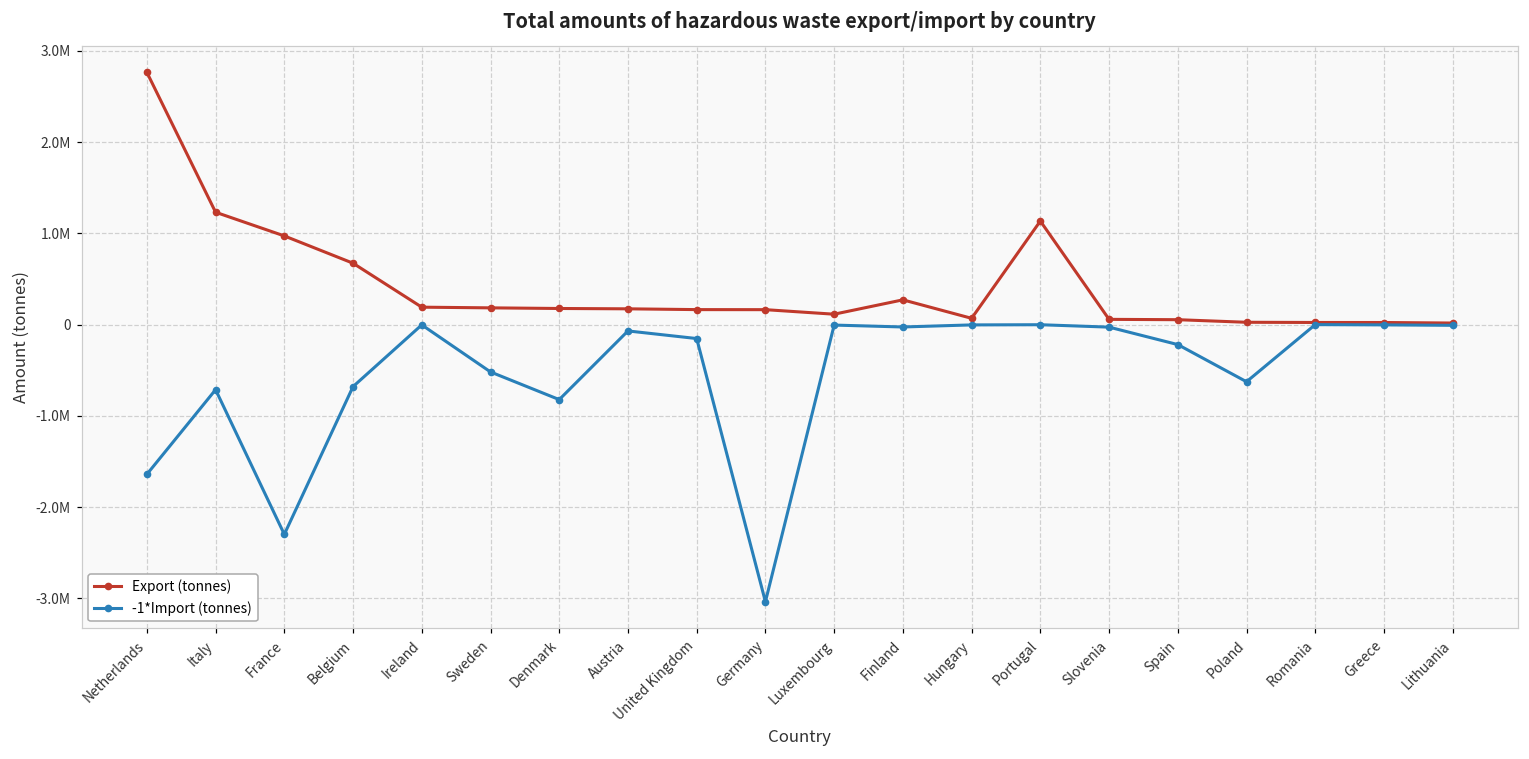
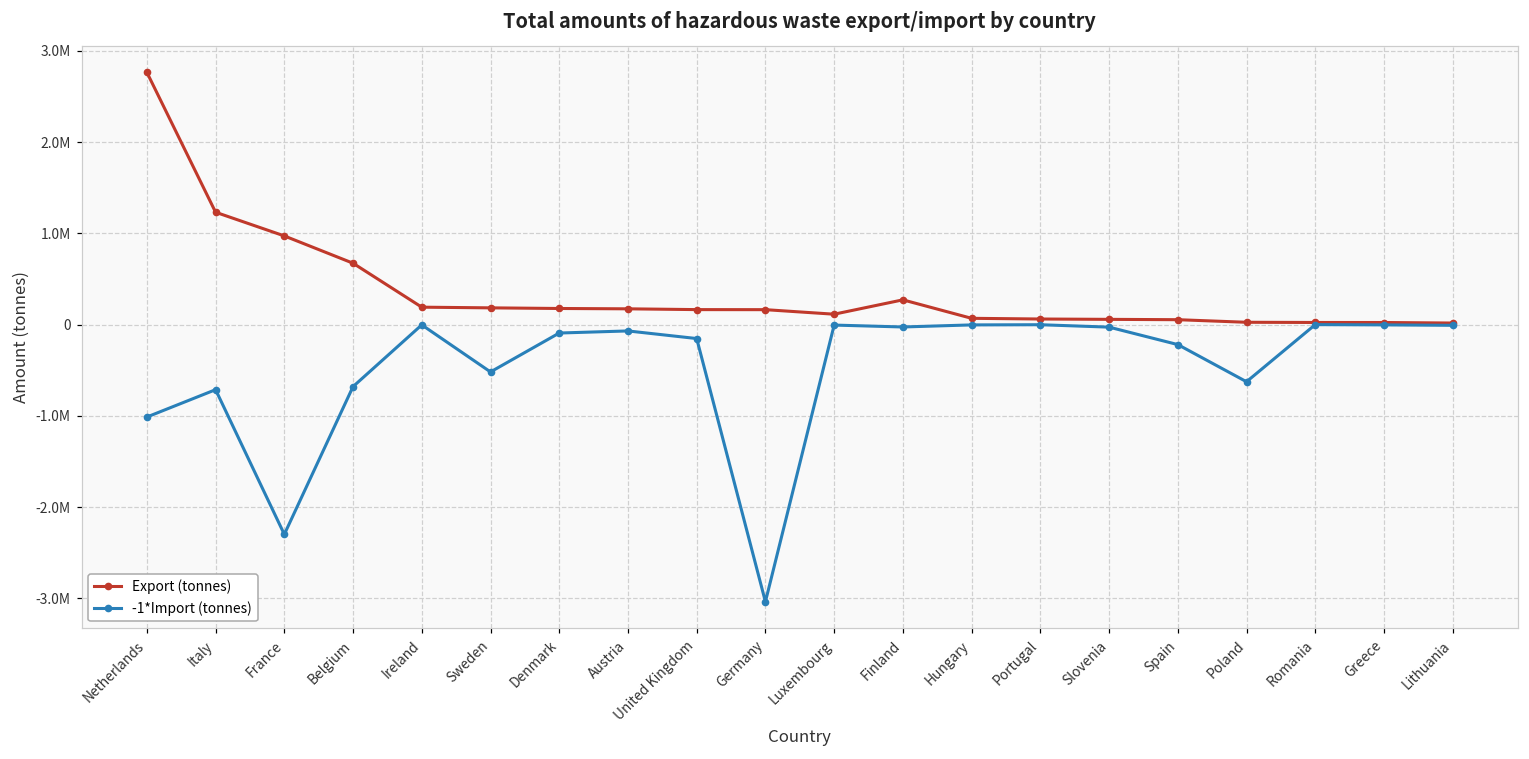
-1*Import (tonnes), Netherlands: -1600000 -> -1000000
-1*Import (tonnes), Denmark: -800000 -> -100000
Export (tonnes), Portugal: 1100000 -> 100000
